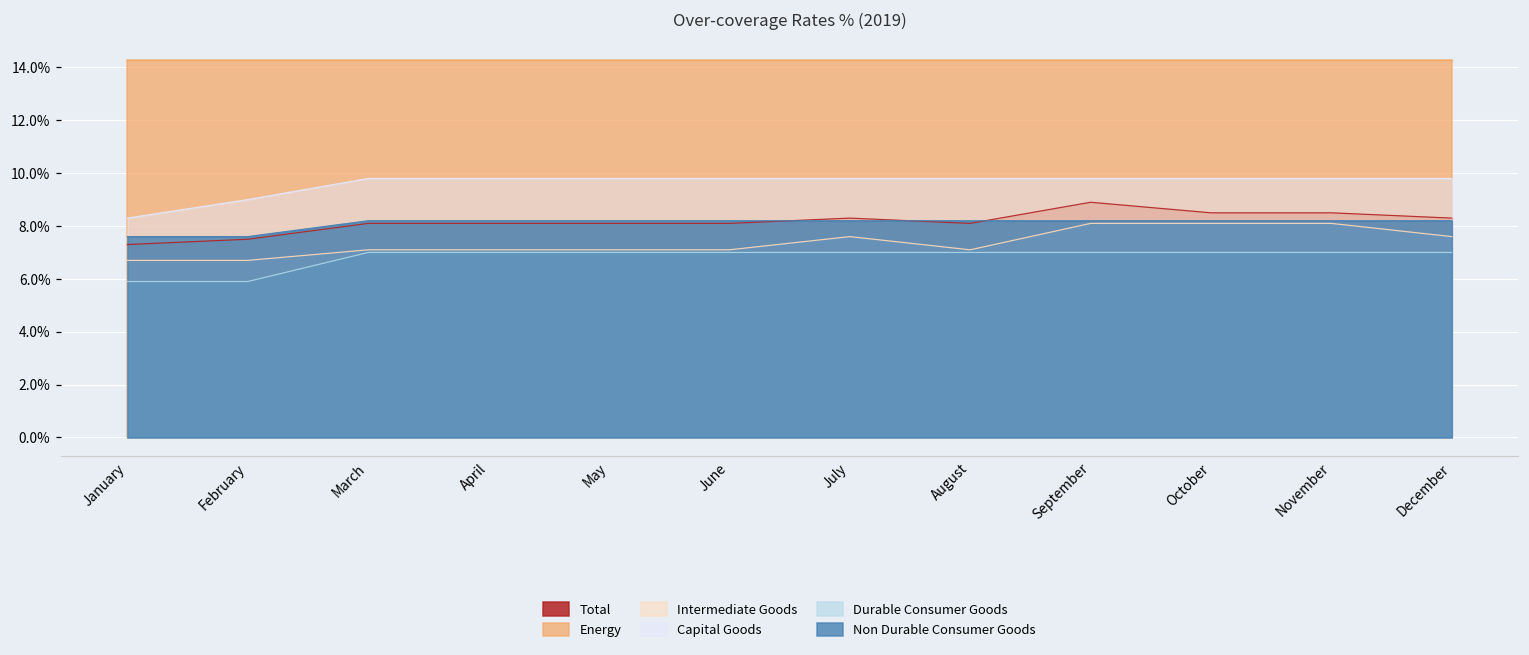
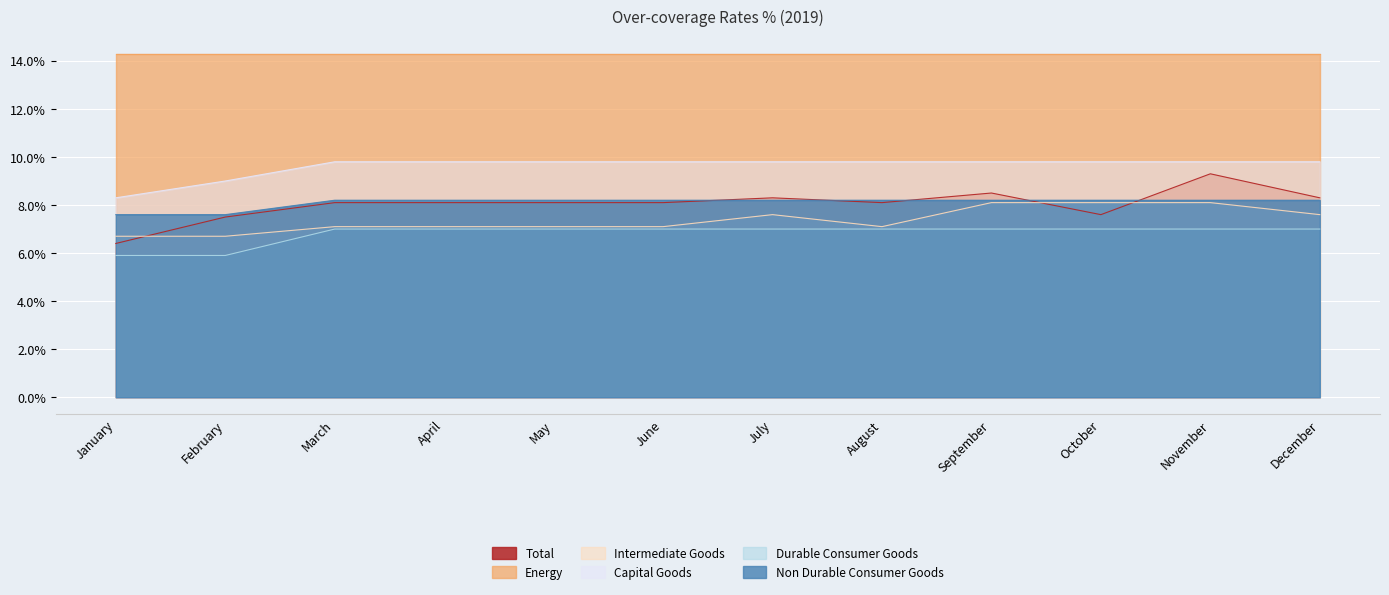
Total, January: 7.3% -> 6.4%
Total, September: 8.9% -> 8.5%
Total, October: 8.5% -> 7.6%
Total, November: 8.5% -> 9.3%
